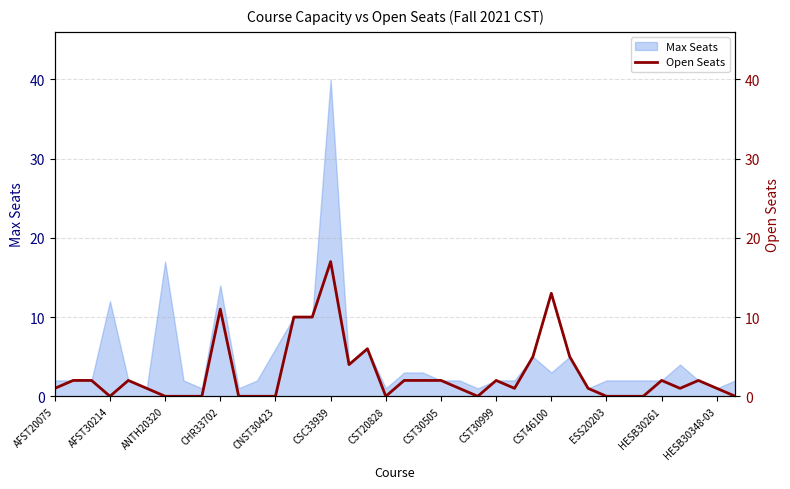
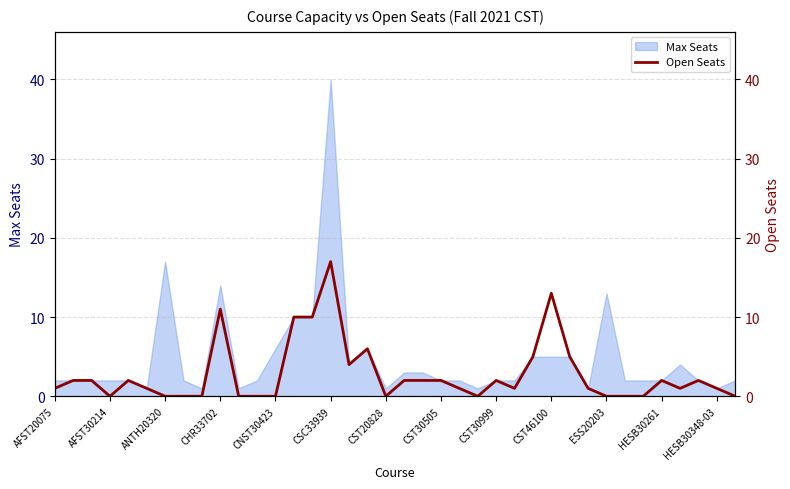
Max Seats, AFST30214: 12 -> 2
Max Seats, CST46100: 3 -> 5
Max Seats, ESS20203: 2 -> 13
